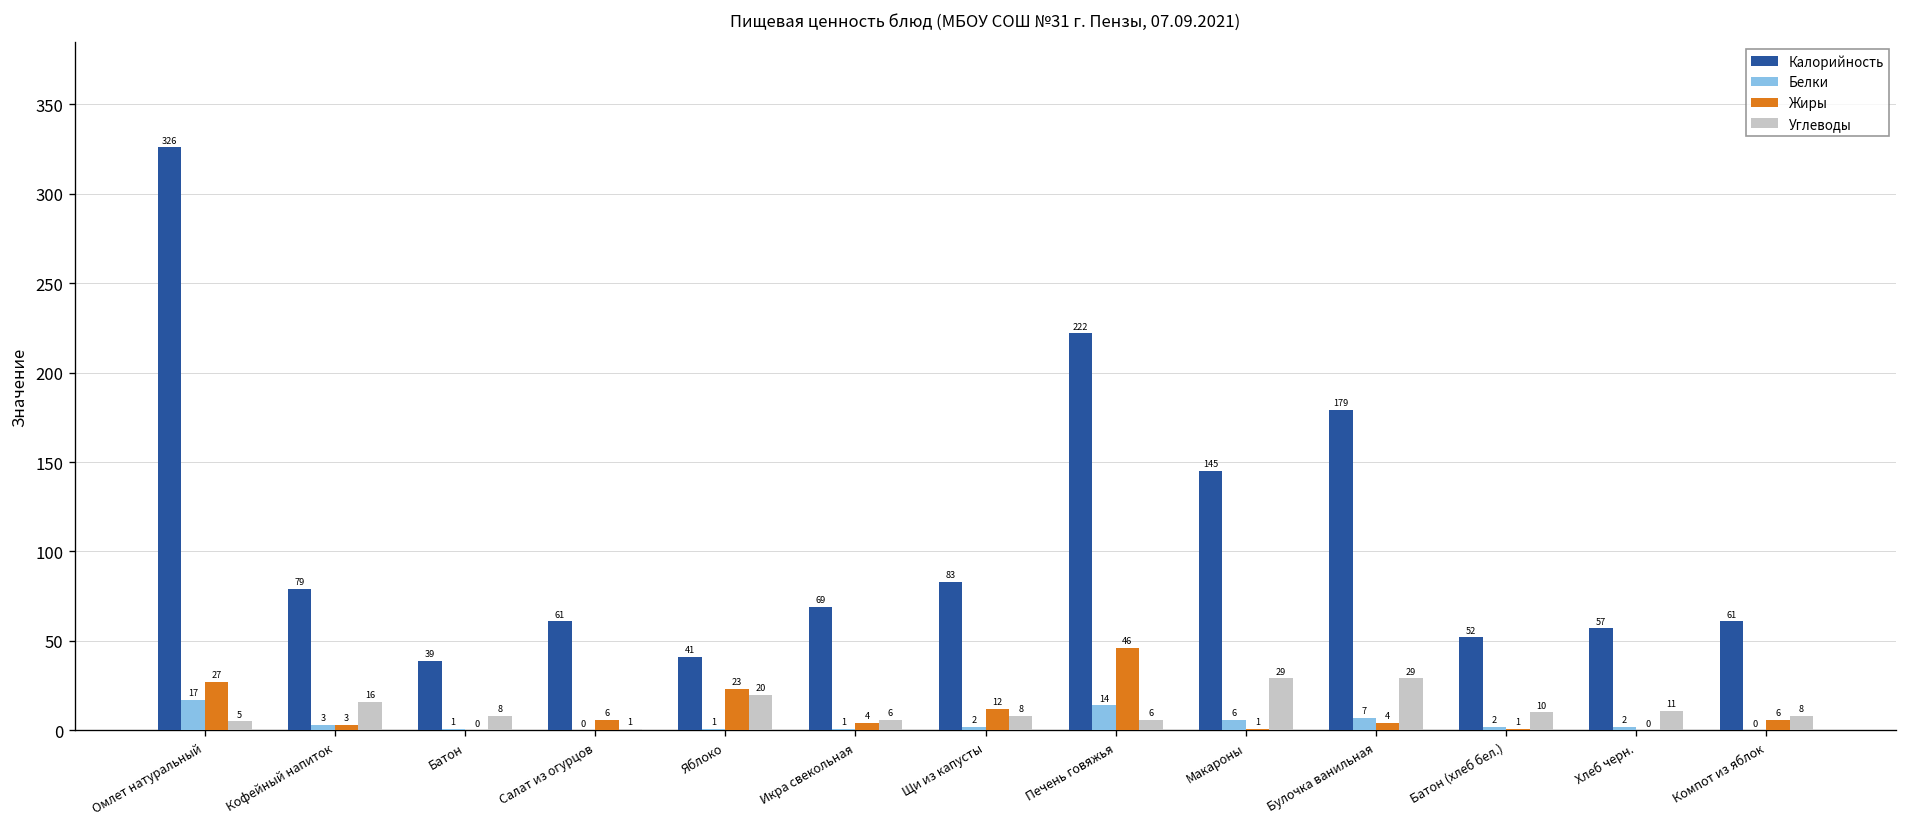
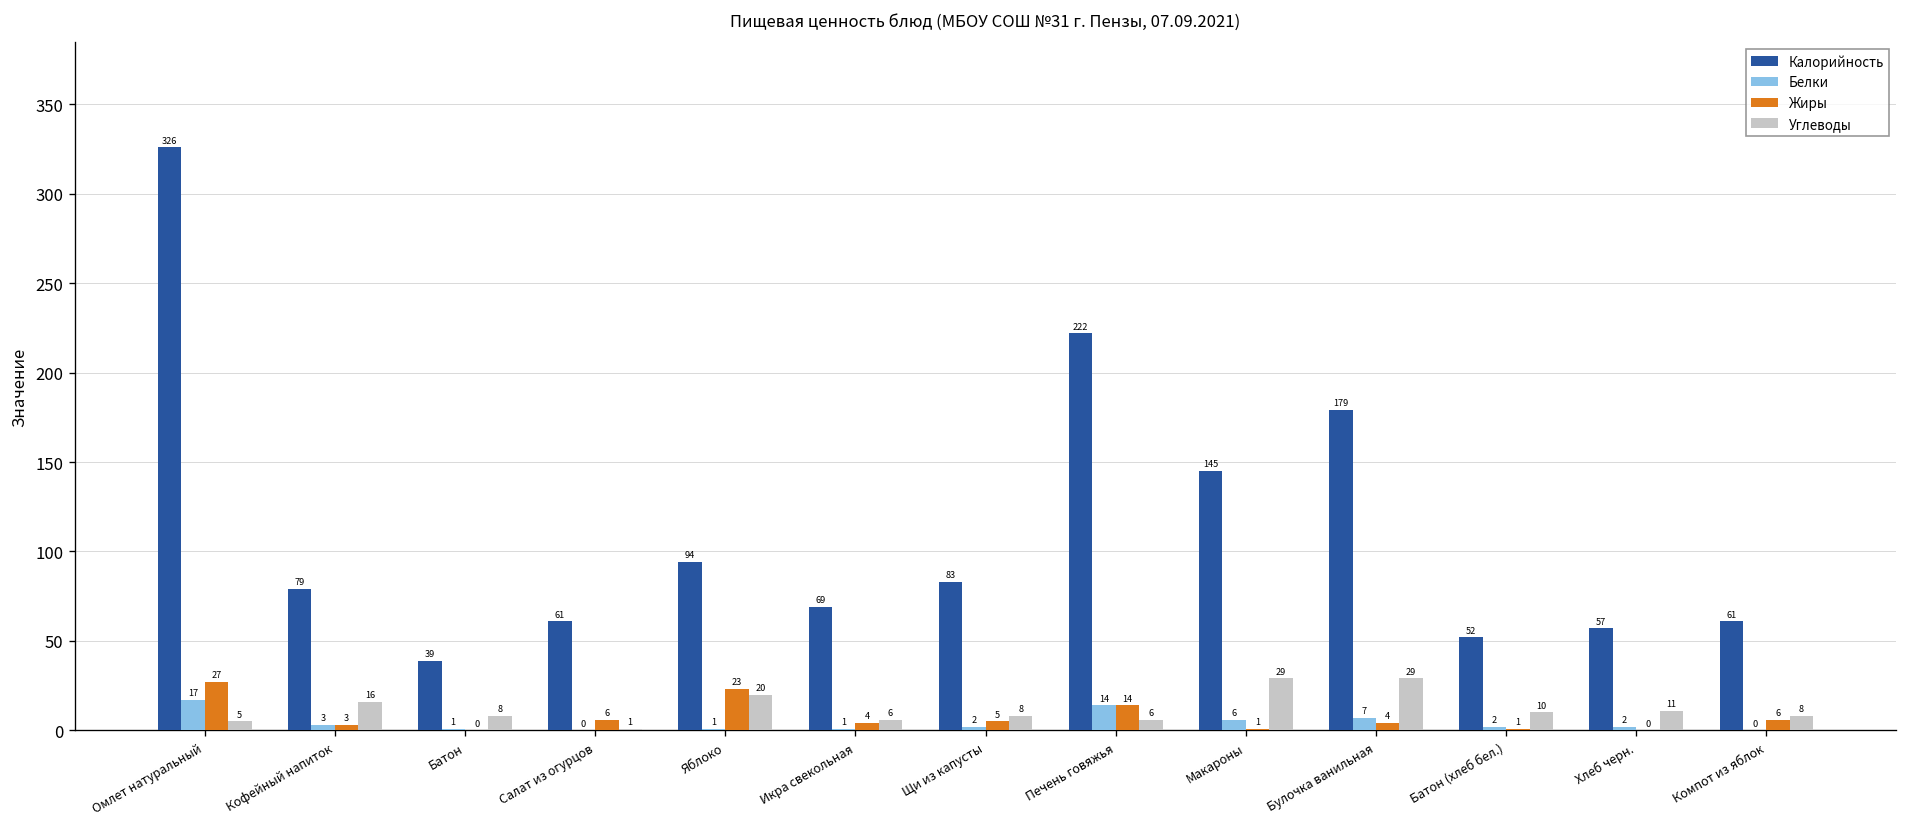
Калорийность, Яблоко: 41 -> 94
Жиры, Щи из капусты: 12 -> 5
Жиры, Печень говяжья: 46 -> 14
